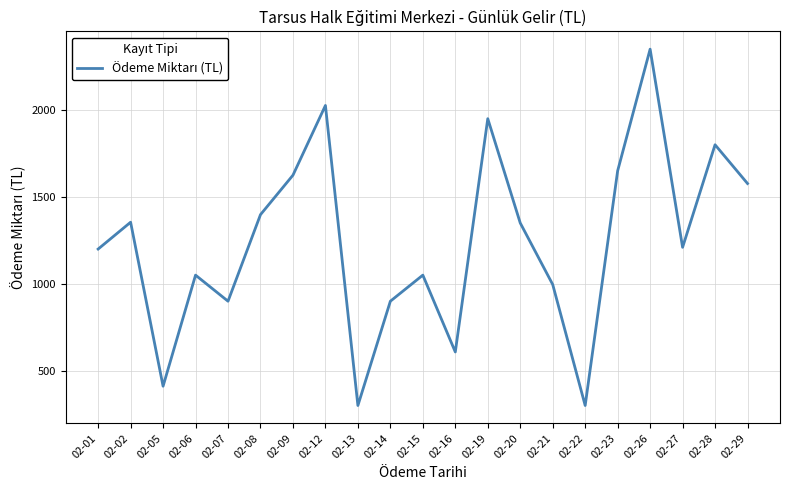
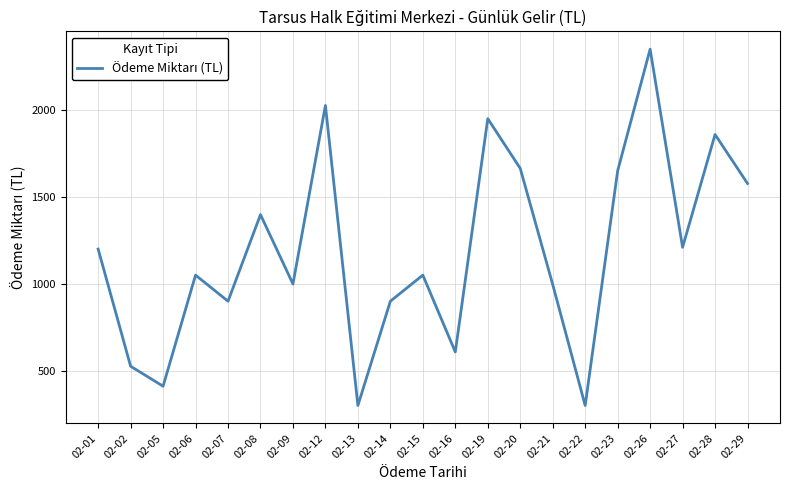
02-02: 1350 -> 530
02-09: 1630 -> 1000
02-20: 1350 -> 1660
02-28: 1800 -> 1860
